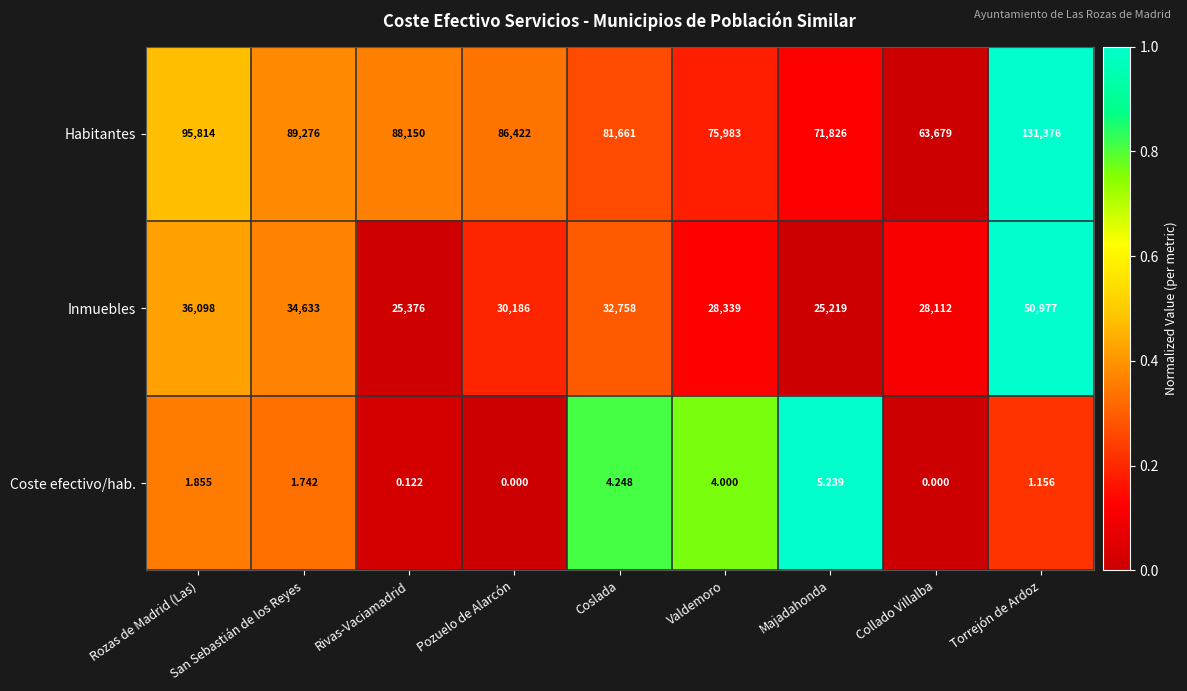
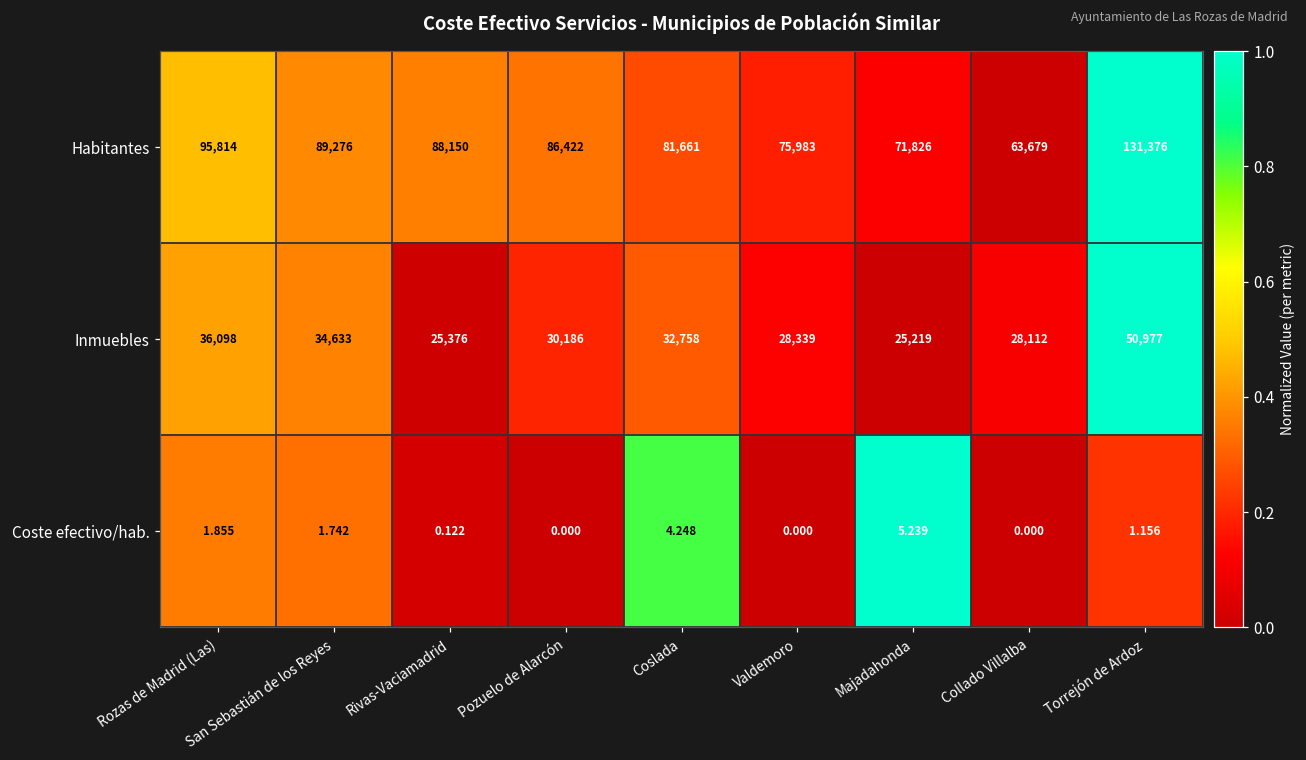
Coste efectivo/hab., Valdemoro: 4.000 -> 0.000
